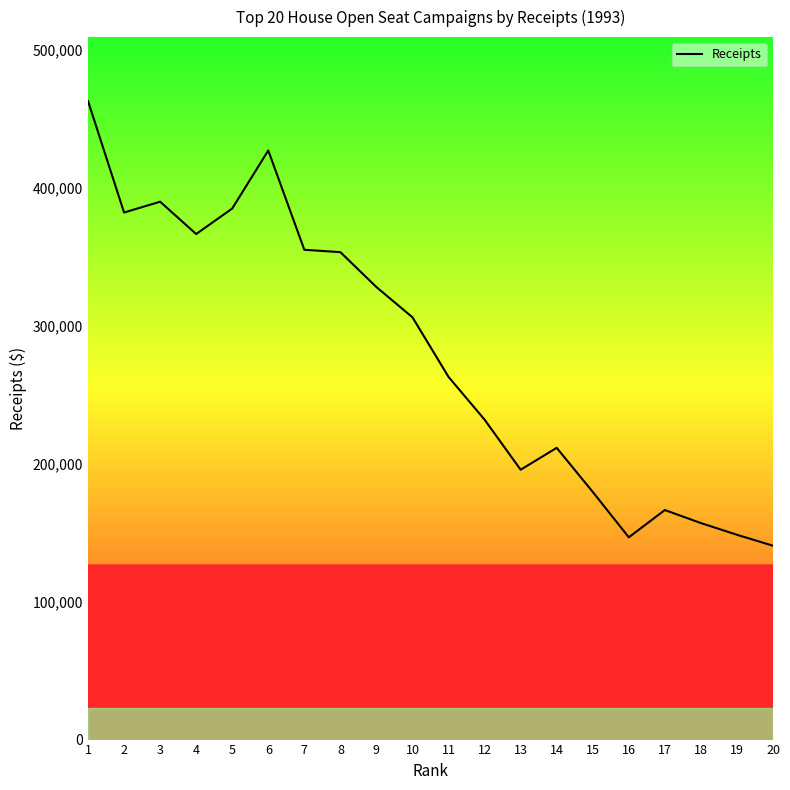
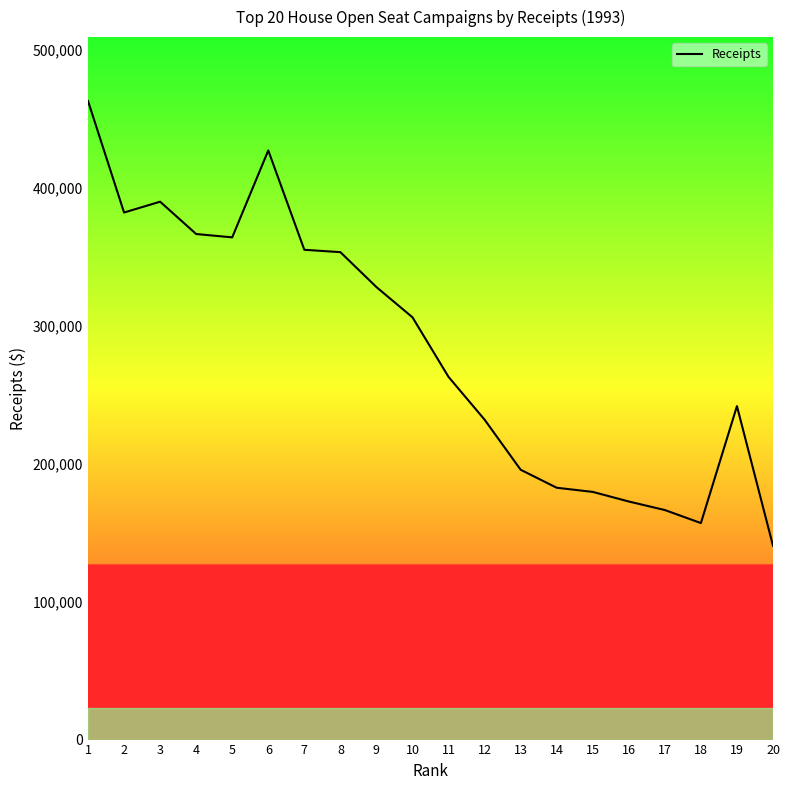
5: 385,000 -> 364,000
14: 211,000 -> 182,000
16: 147,000 -> 172,000
19: 148,000 -> 242,000
